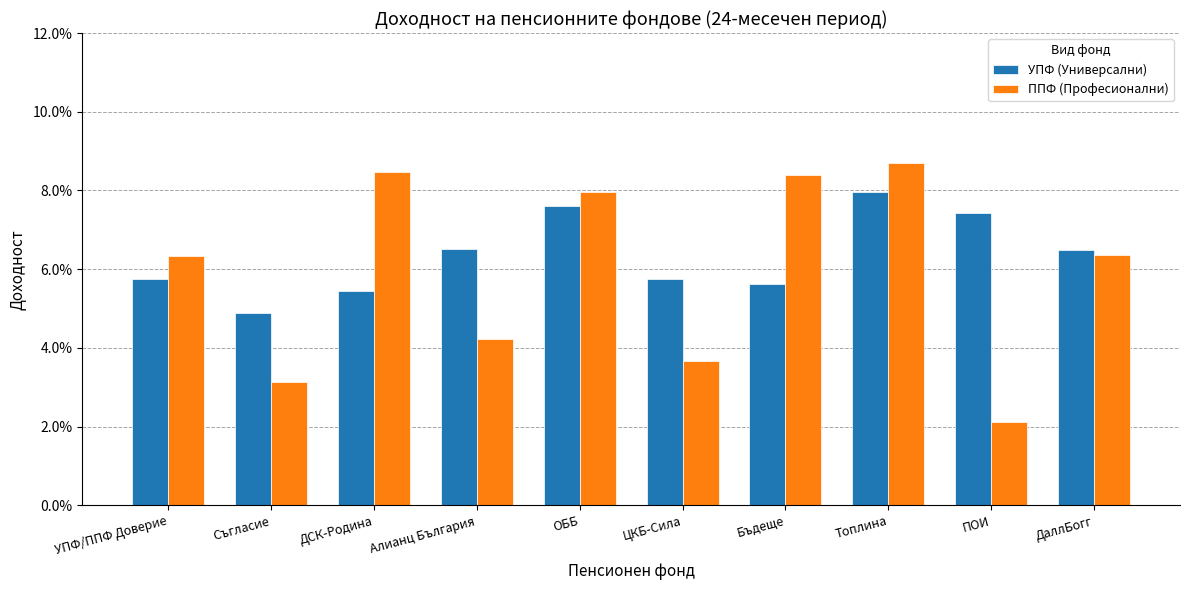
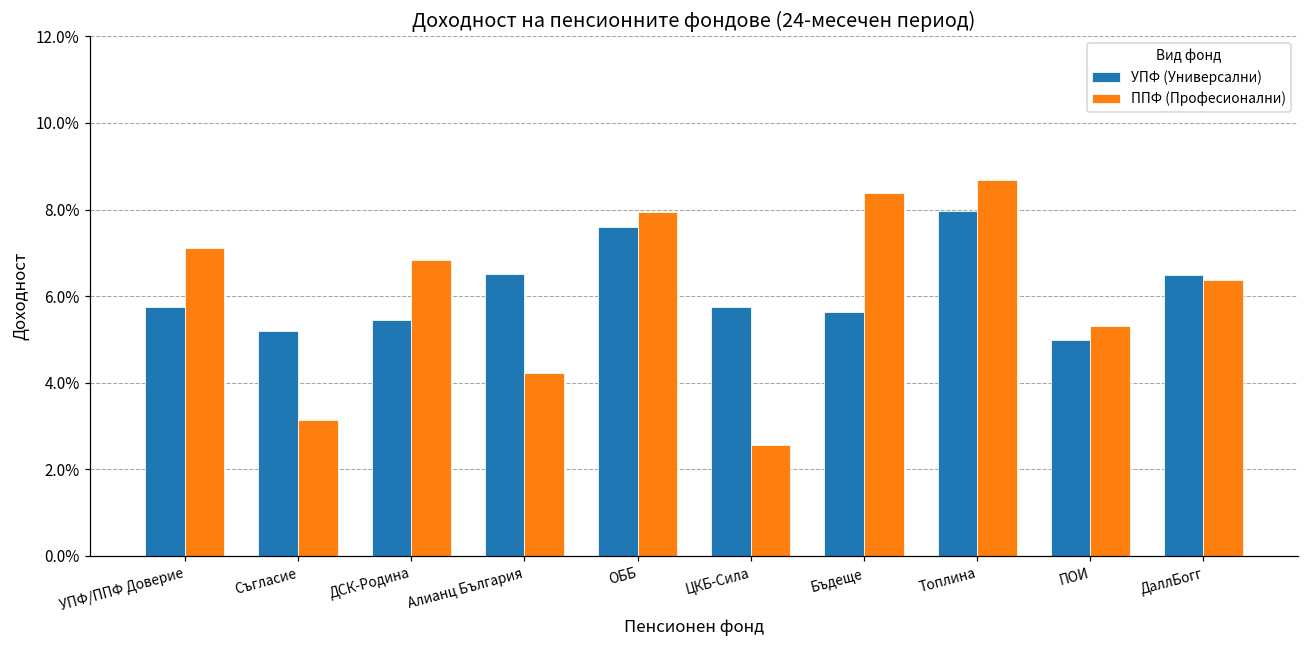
ППФ (Професионални), УПФ/ППФ Доверие: 6.3% -> 7.1%
УПФ (Универсални), Съгласие: 4.9% -> 5.2%
ППФ (Професионални), ДСК-Родина: 8.5% -> 6.8%
ППФ (Професионални), ЦКБ-Сила: 3.7% -> 2.6%
УПФ (Универсални), ПОИ: 7.4% -> 5.0%
ППФ (Професионални), ПОИ: 2.1% -> 5.3%
